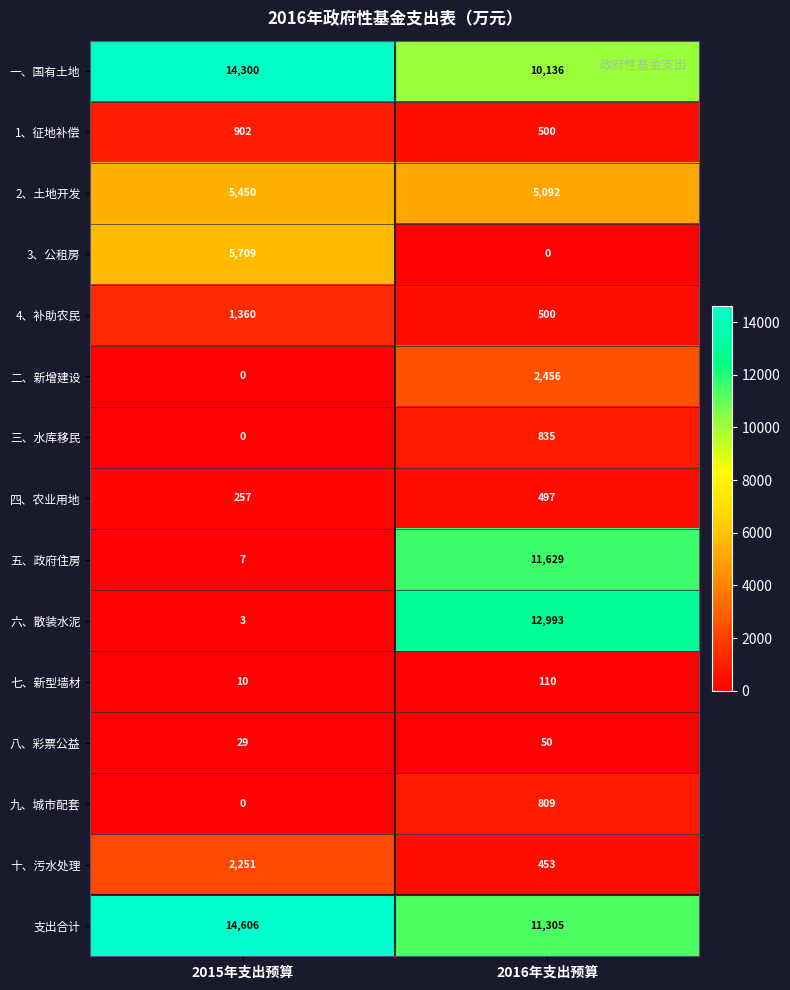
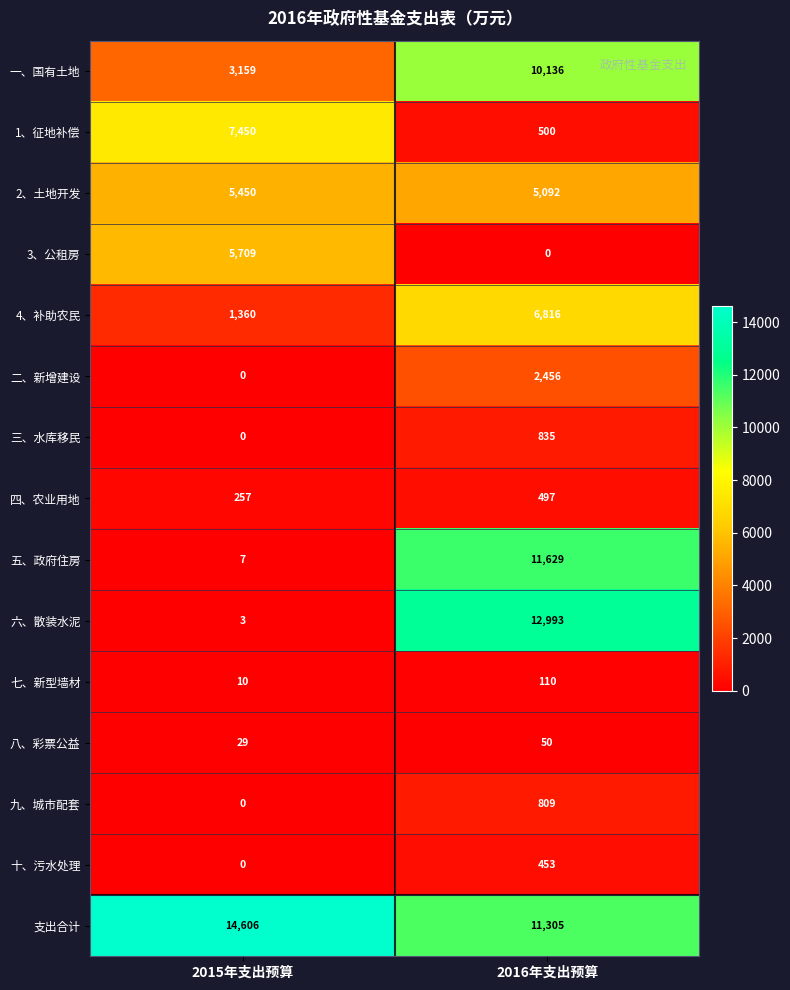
一、国有土地, 2015年支出预算: 14,300 -> 3,159
1、征地补偿, 2015年支出预算: 902 -> 7,450
4、补助农民, 2016年支出预算: 500 -> 6,816
十、污水处理, 2015年支出预算: 2,251 -> 0
